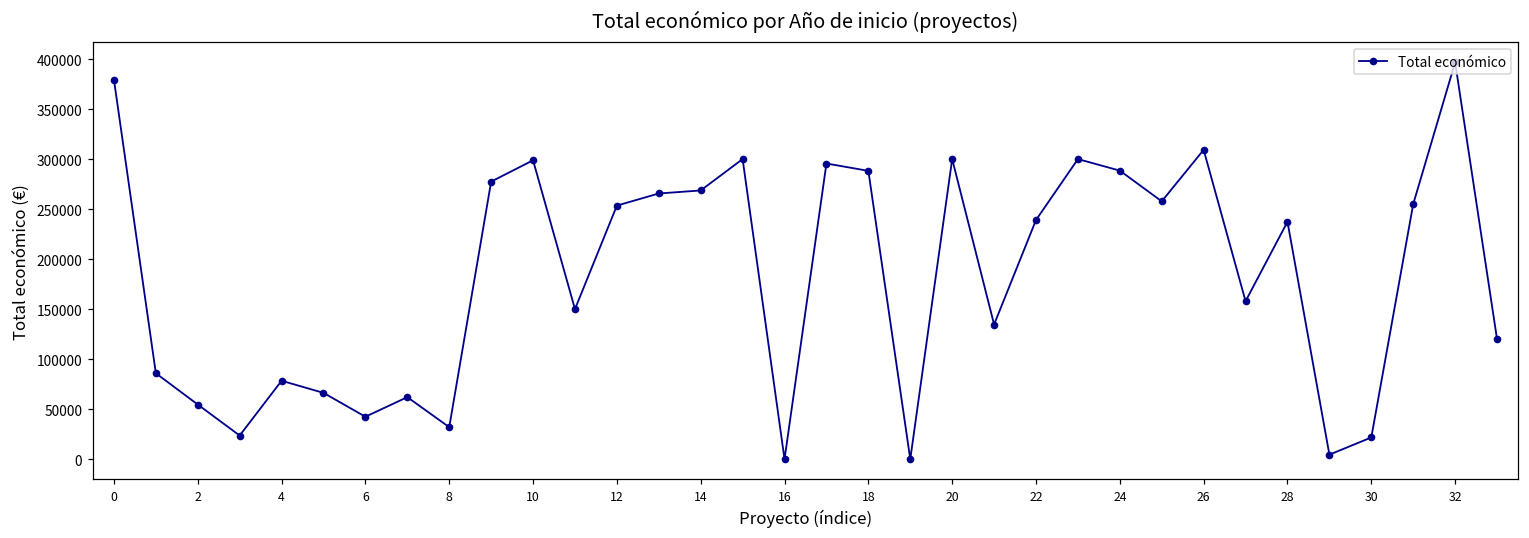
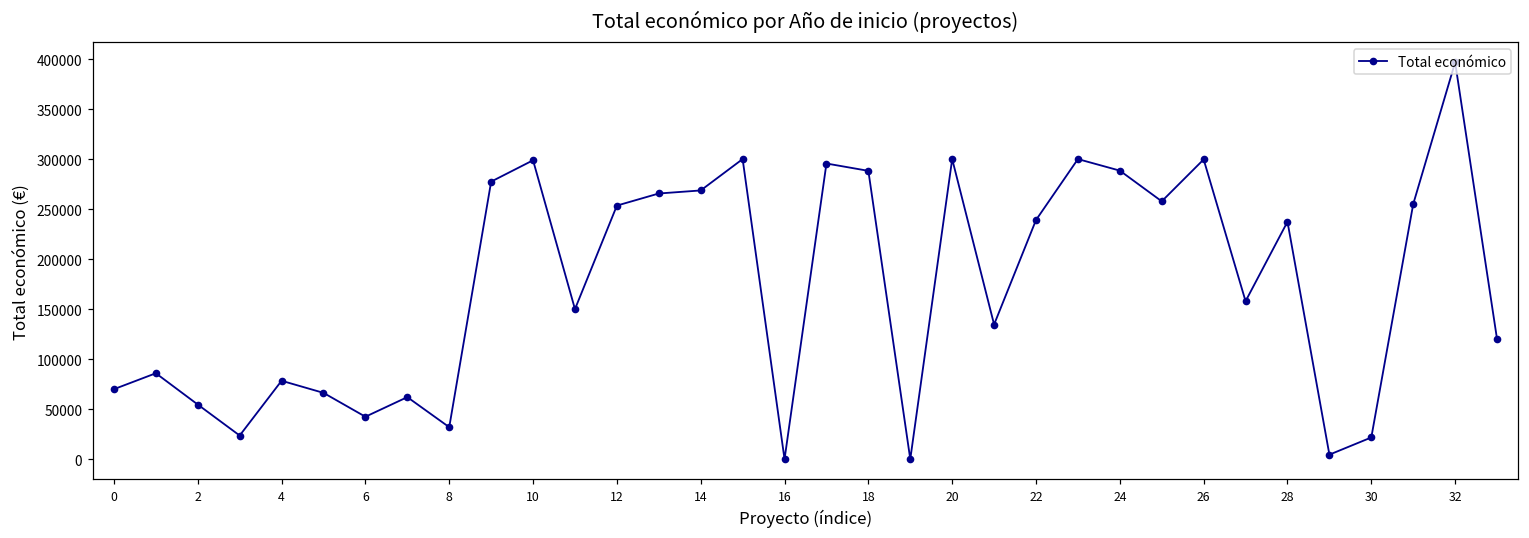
0: 380000 -> 70000
26: 310000 -> 300000
